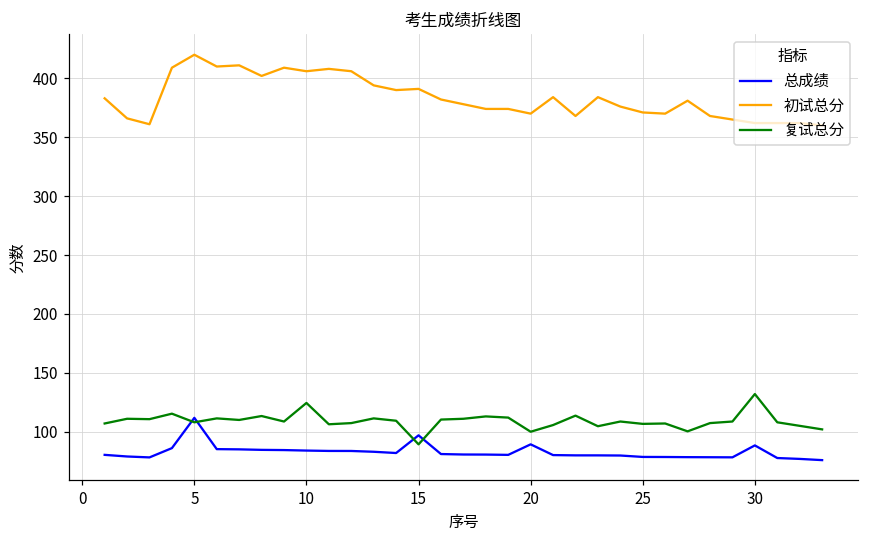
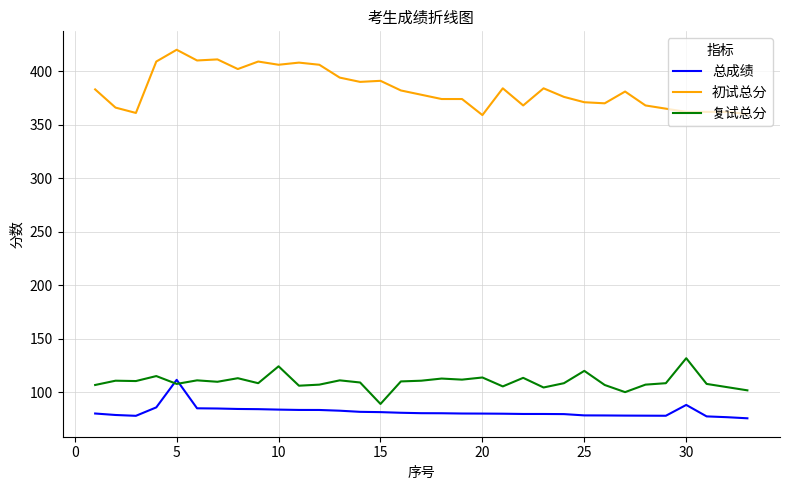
总成绩, 15: 97 -> 82
总成绩, 20: 89 -> 80
初试总分, 20: 370 -> 359
复试总分, 20: 100 -> 114
复试总分, 25: 107 -> 120
